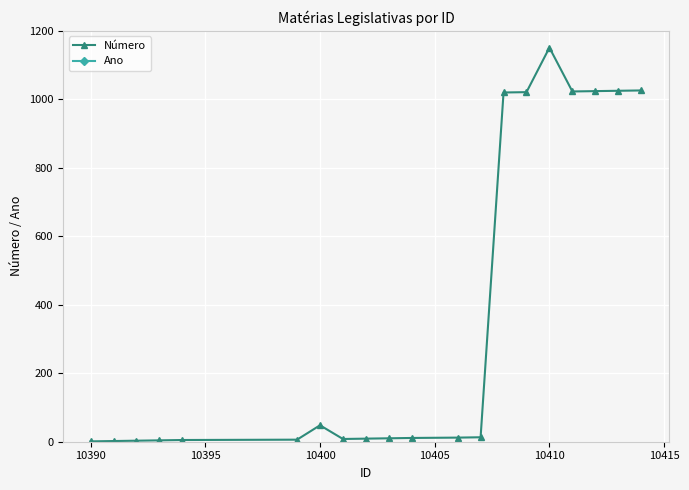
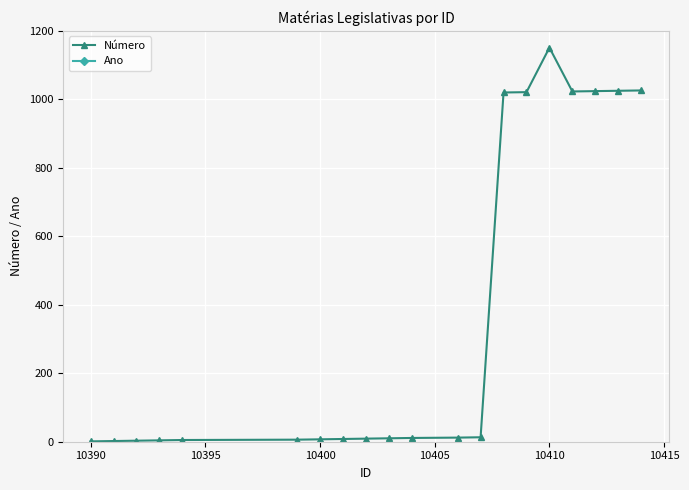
Número, 10400: 50 -> 10
